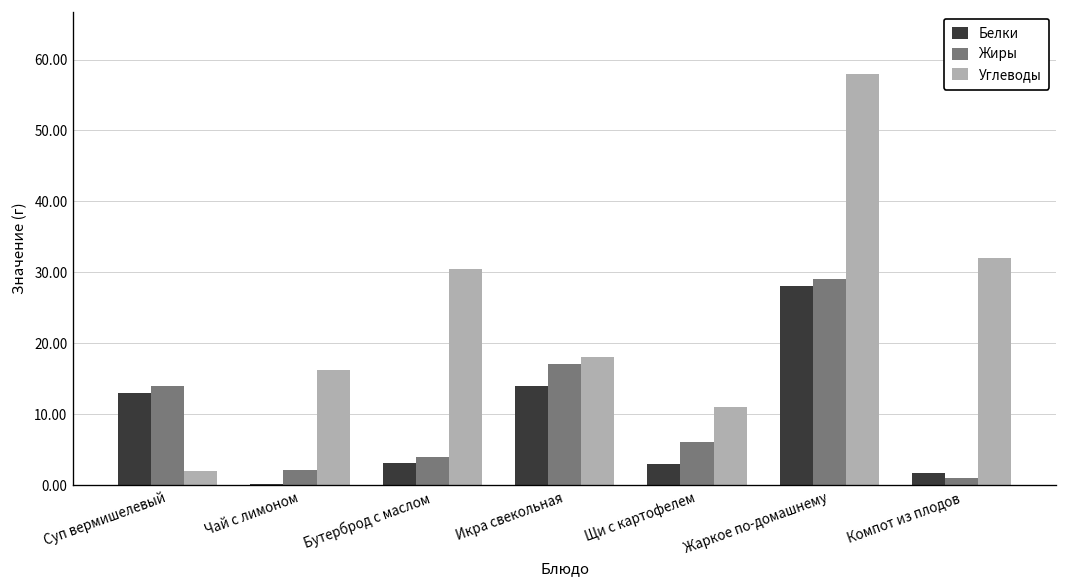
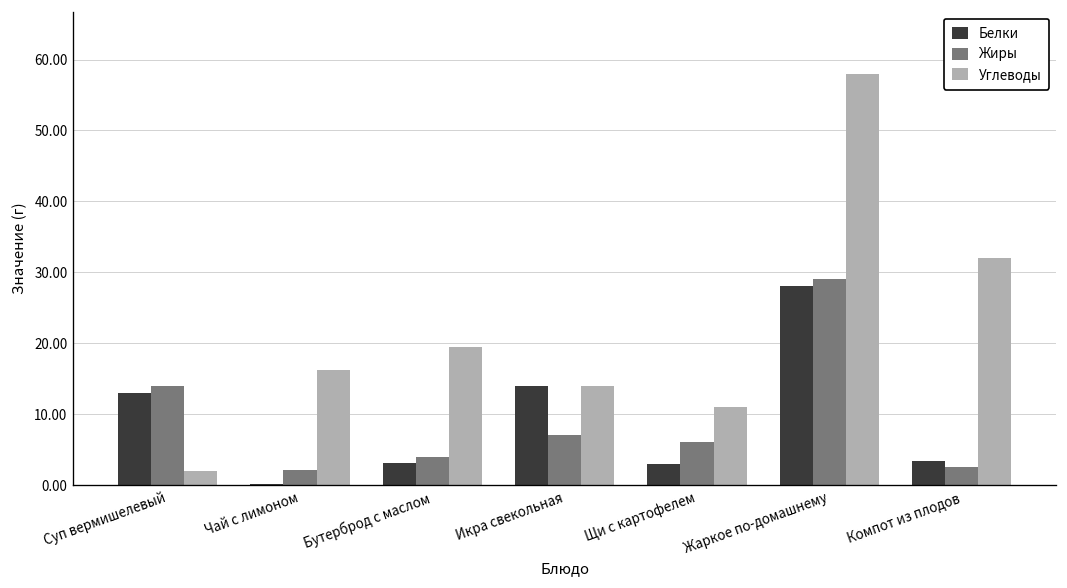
Углеводы, Бутерброд с маслом: 30 -> 20
Жиры, Икра свекольная: 17 -> 7
Углеводы, Икра свекольная: 18 -> 14
Белки, Компот из плодов: 2 -> 3
Жиры, Компот из плодов: 1 -> 3
